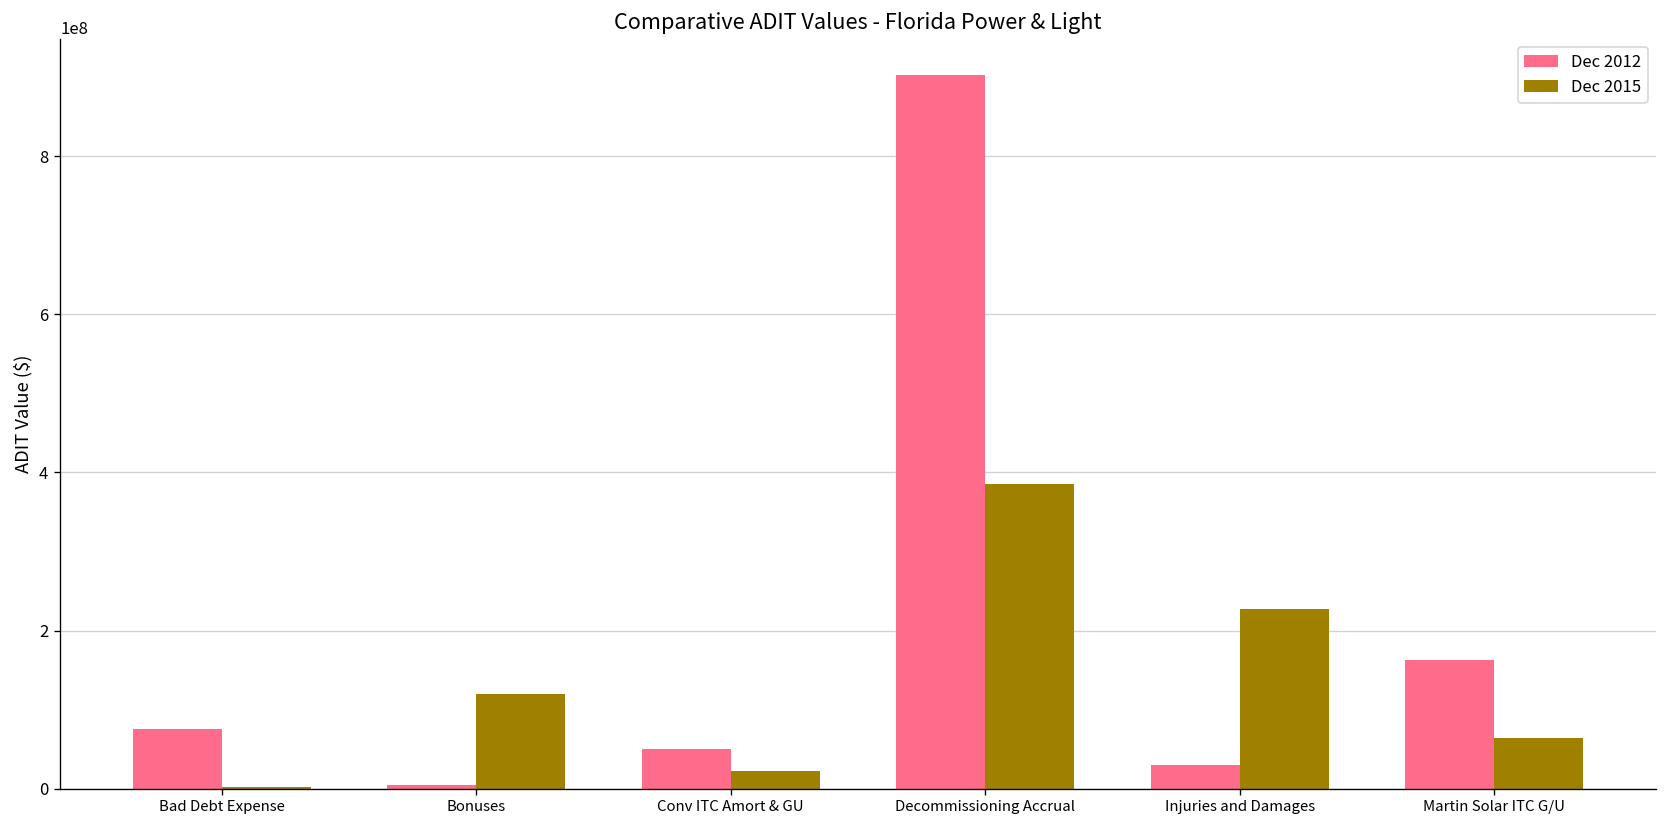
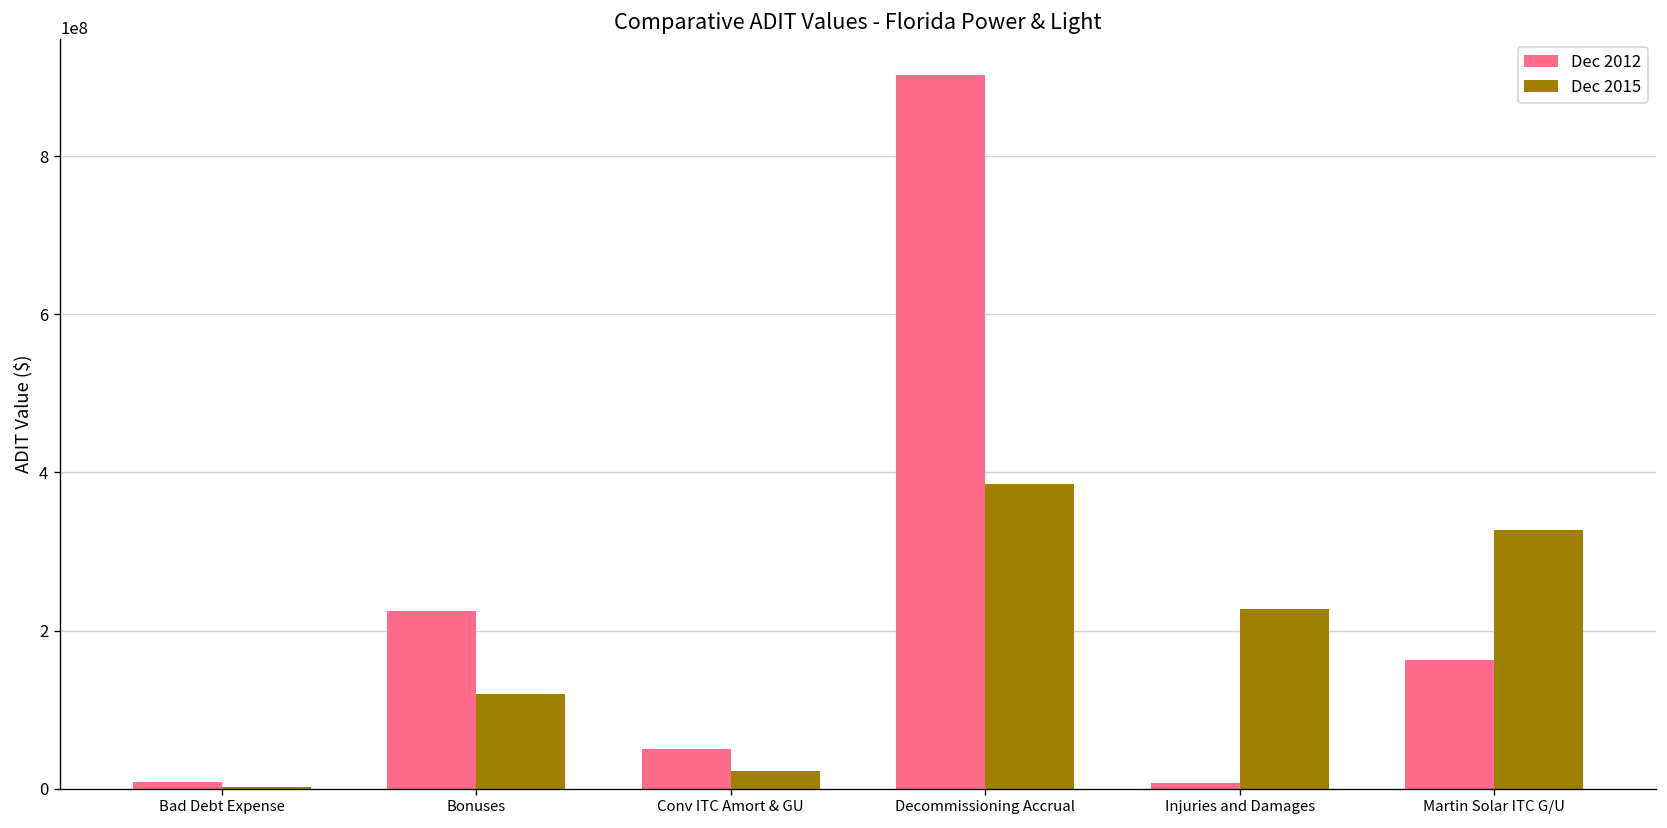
Dec 2012, Bad Debt Expense: 80000000 -> 10000000
Dec 2012, Bonuses: 10000000 -> 220000000
Dec 2012, Injuries and Damages: 30000000 -> 10000000
Dec 2015, Martin Solar ITC G/U: 60000000 -> 330000000
